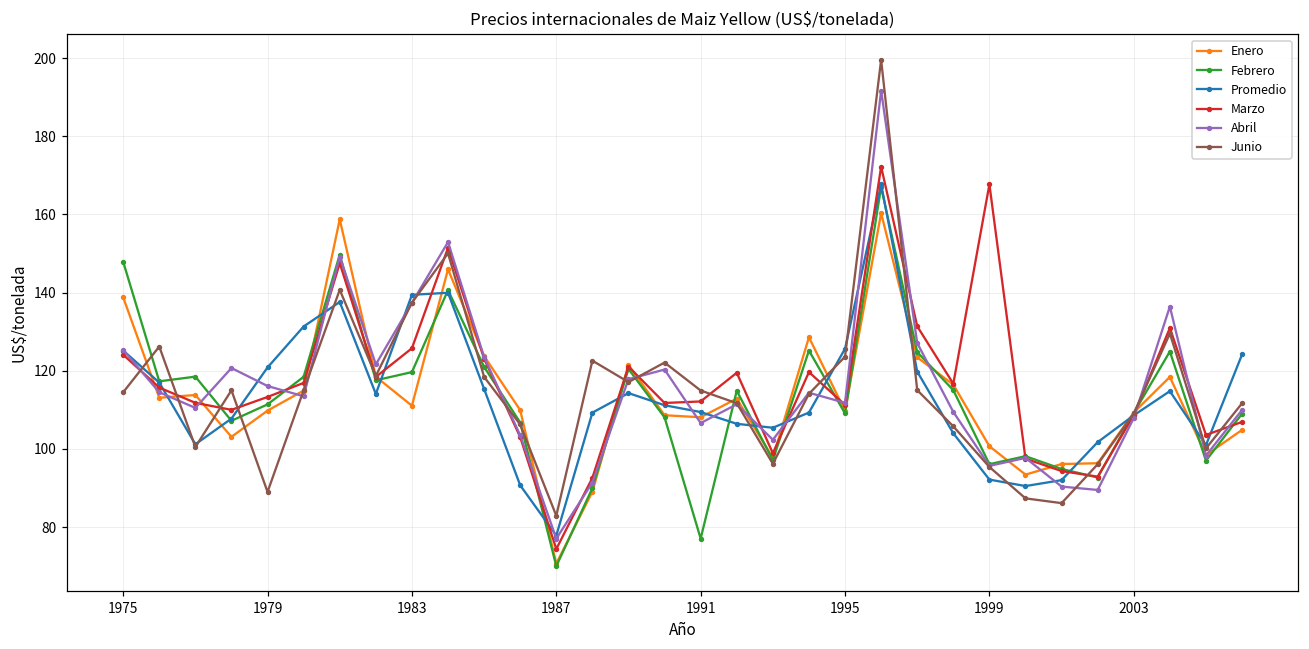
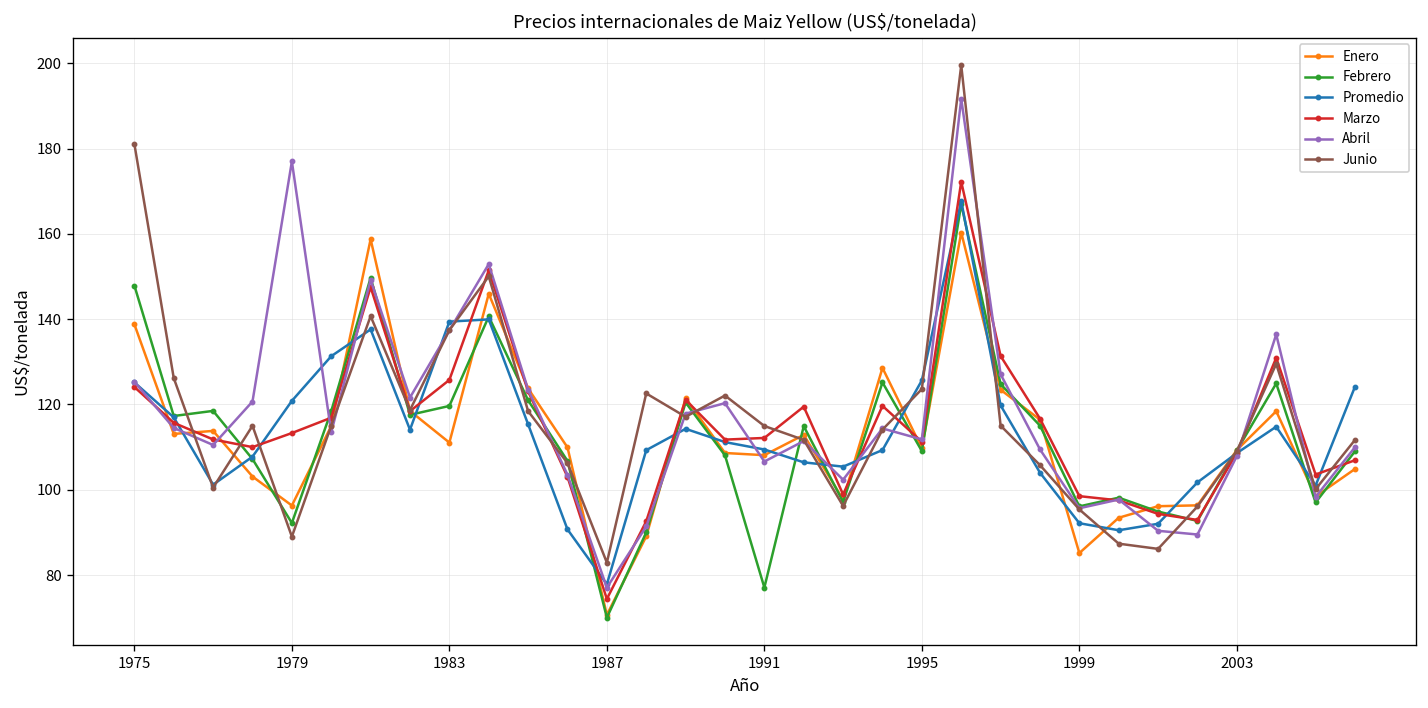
Junio, 1975: 115 -> 181
Enero, 1979: 110 -> 96
Febrero, 1979: 111 -> 92
Abril, 1979: 116 -> 177
Enero, 1999: 101 -> 85
Marzo, 1999: 168 -> 99
